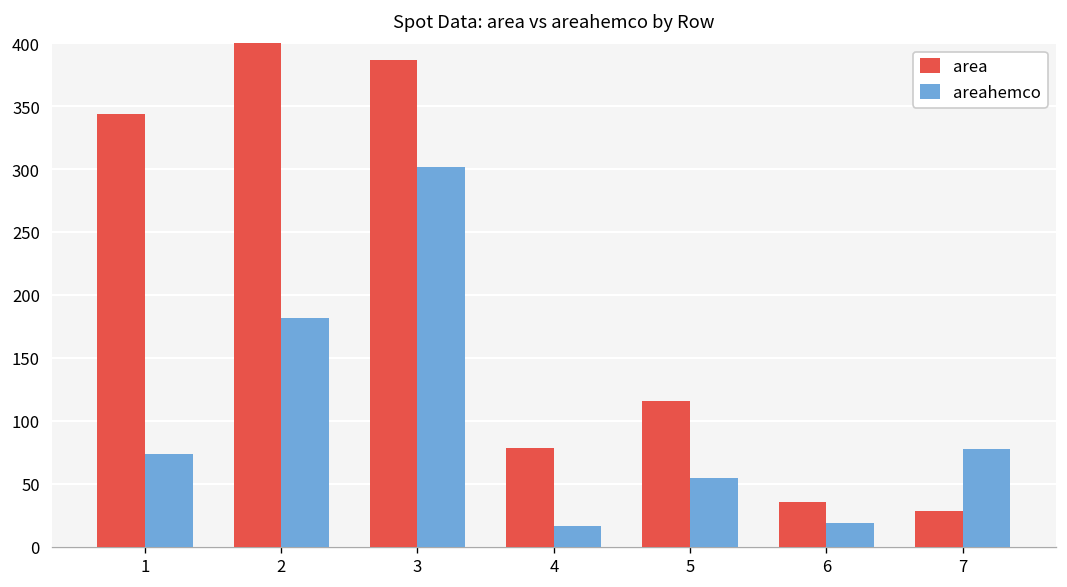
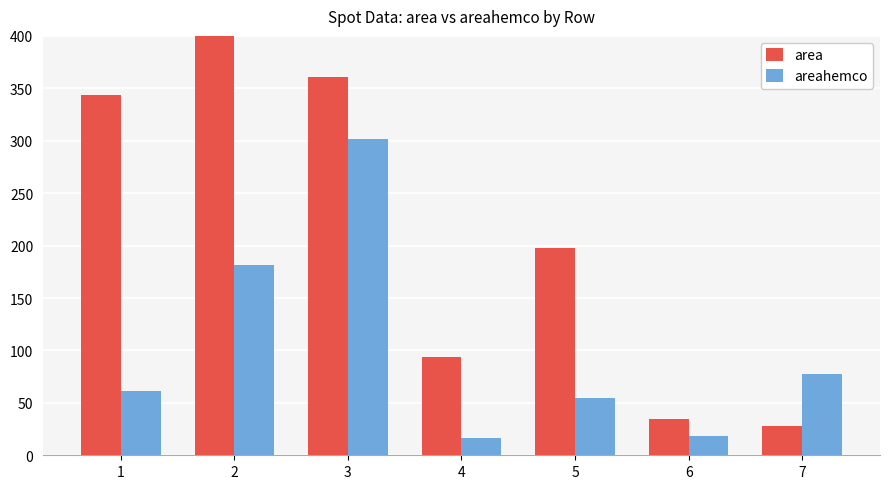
areahemco, 1: 73 -> 61
area, 3: 387 -> 361
area, 4: 78 -> 94
area, 5: 116 -> 198
